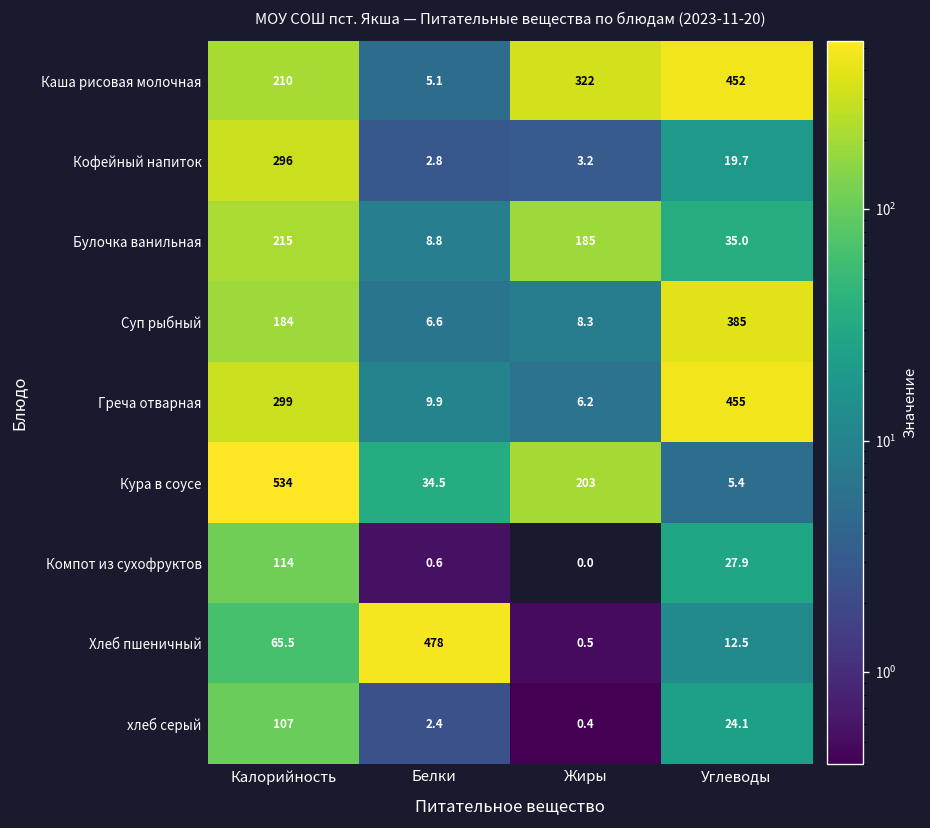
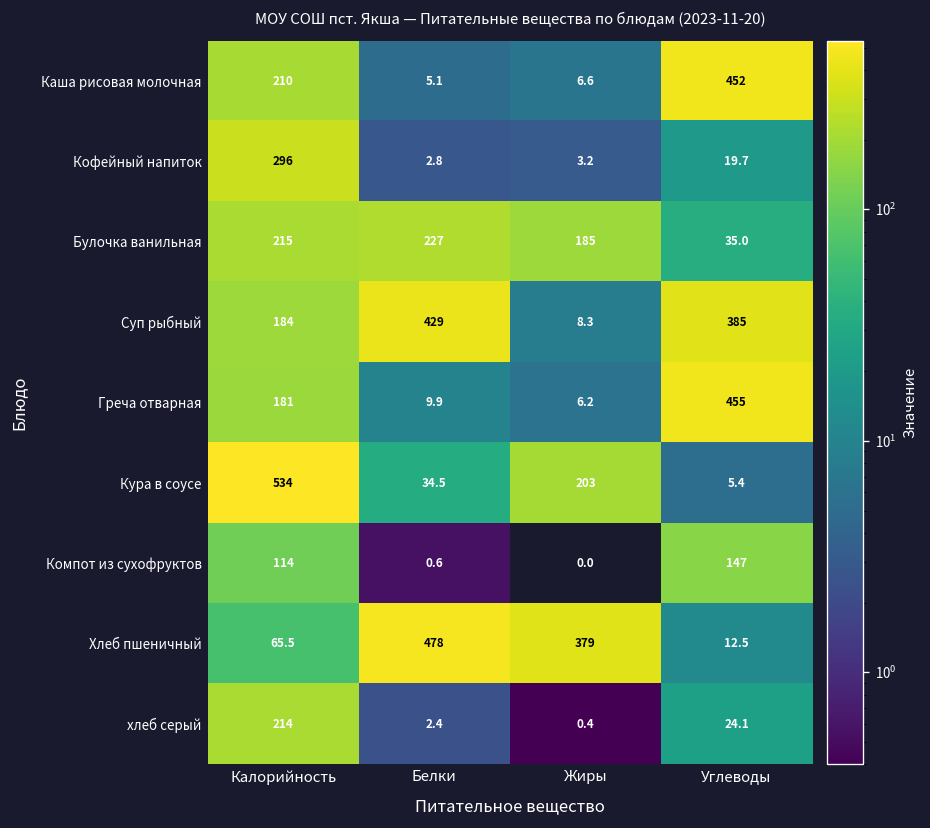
Каша рисовая молочная, Жиры: 322 -> 6.6
Булочка ванильная, Белки: 8.8 -> 227
Суп рыбный, Белки: 6.6 -> 429
Греча отварная, Калорийность: 299 -> 181
Компот из сухофруктов, Углеводы: 27.9 -> 147
Хлеб пшеничный, Жиры: 0.5 -> 379
хлеб серый, Калорийность: 107 -> 214
